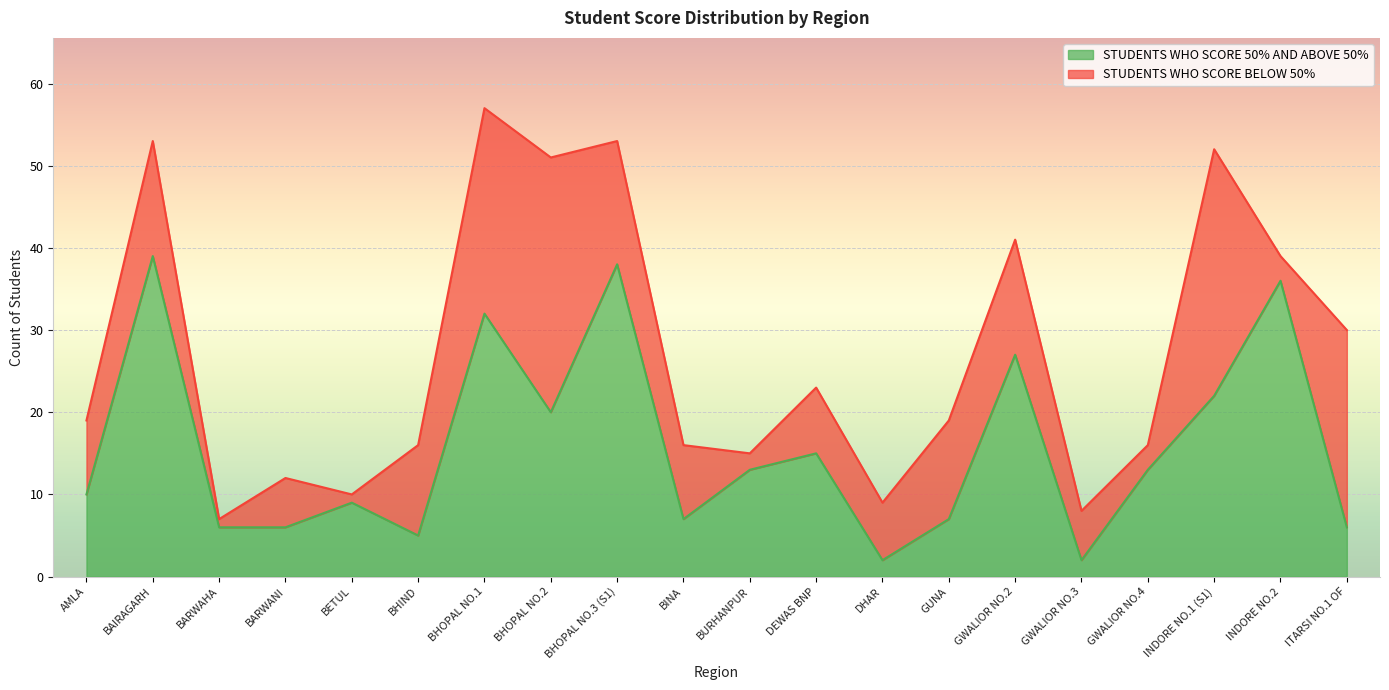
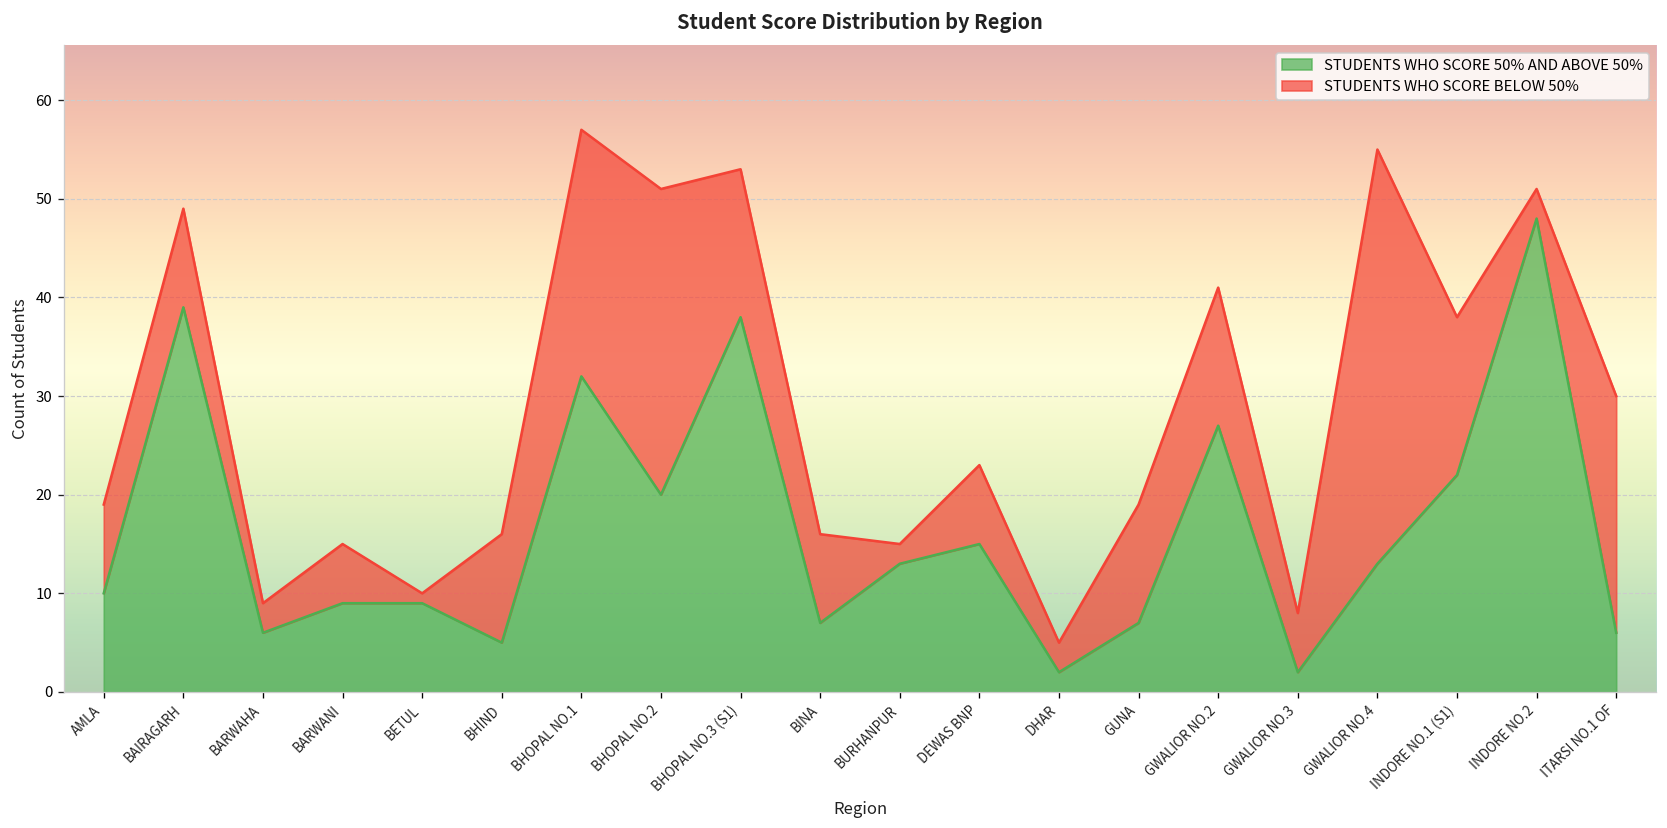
STUDENTS WHO SCORE BELOW 50%, BAIRAGARH: 14 -> 10
STUDENTS WHO SCORE BELOW 50%, BARWAHA: 1 -> 3
STUDENTS WHO SCORE 50% AND ABOVE 50%, BARWANI: 6 -> 9
STUDENTS WHO SCORE BELOW 50%, DHAR: 7 -> 3
STUDENTS WHO SCORE BELOW 50%, GWALIOR NO.4: 3 -> 42
STUDENTS WHO SCORE BELOW 50%, INDORE NO.1 (S1): 30 -> 16
STUDENTS WHO SCORE 50% AND ABOVE 50%, INDORE NO.2: 36 -> 48
